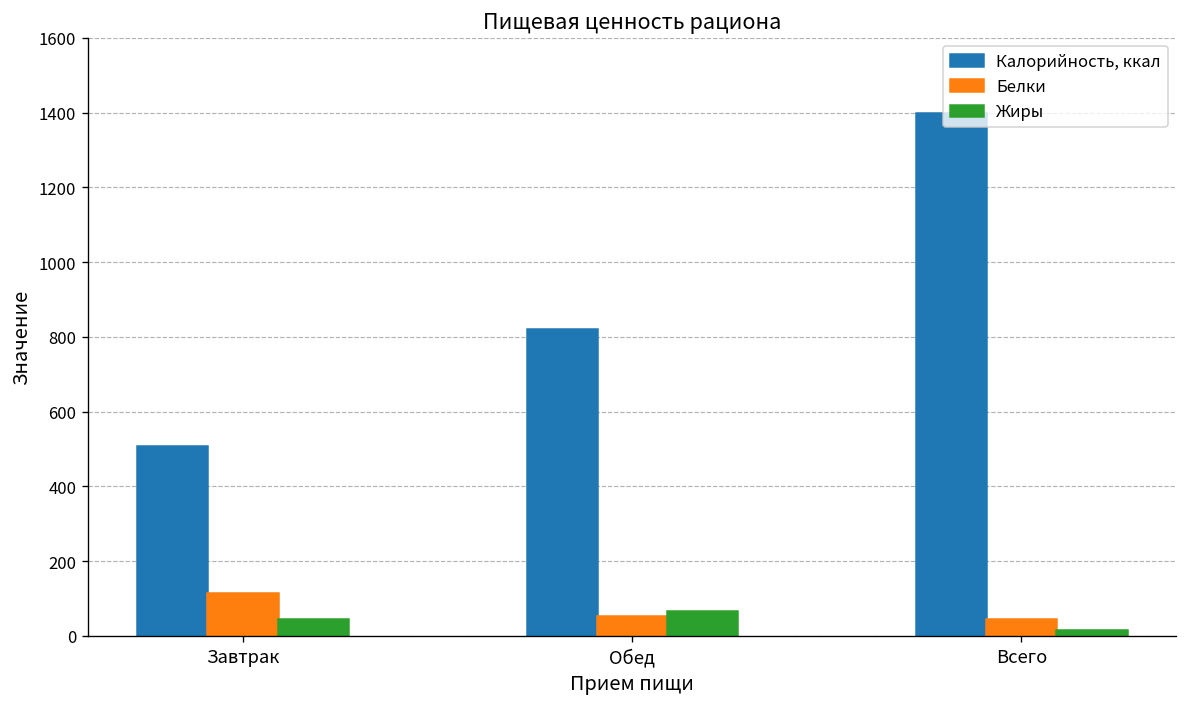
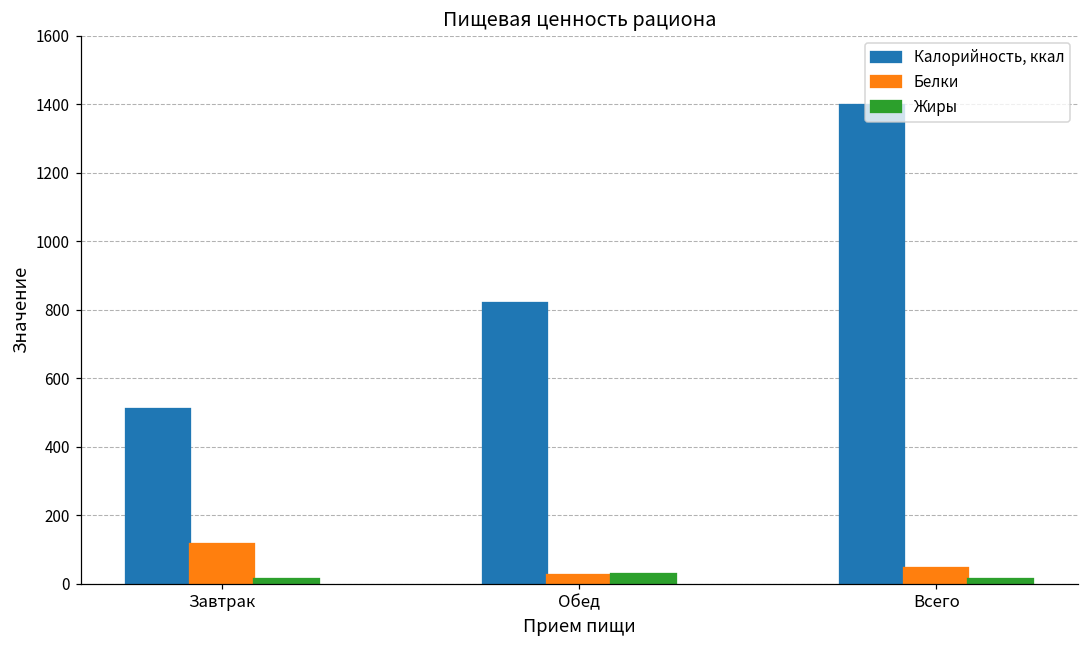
Жиры, Завтрак: 50 -> 20
Белки, Обед: 50 -> 30
Жиры, Обед: 70 -> 30
